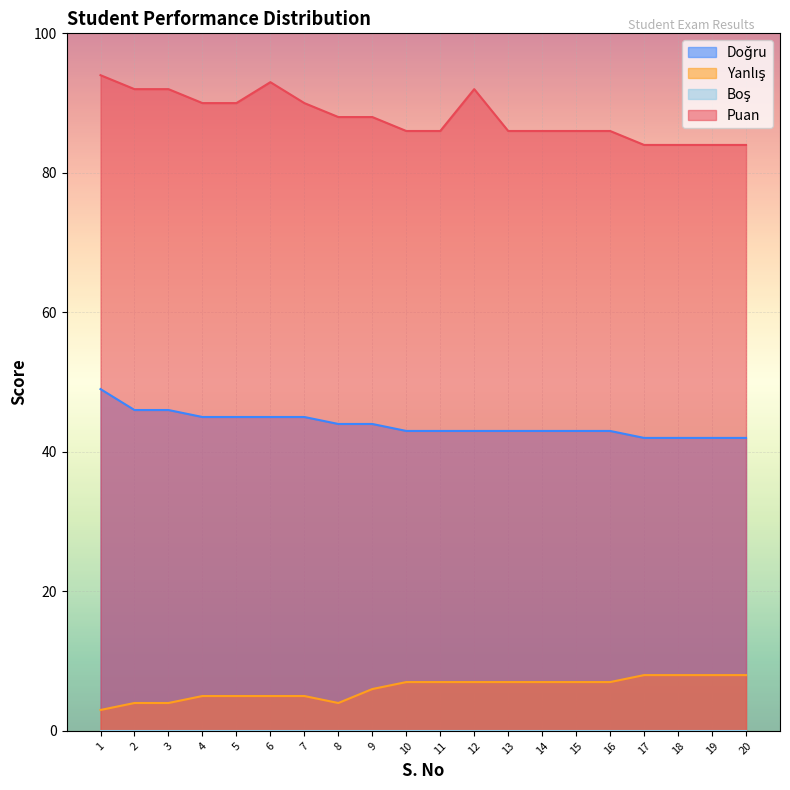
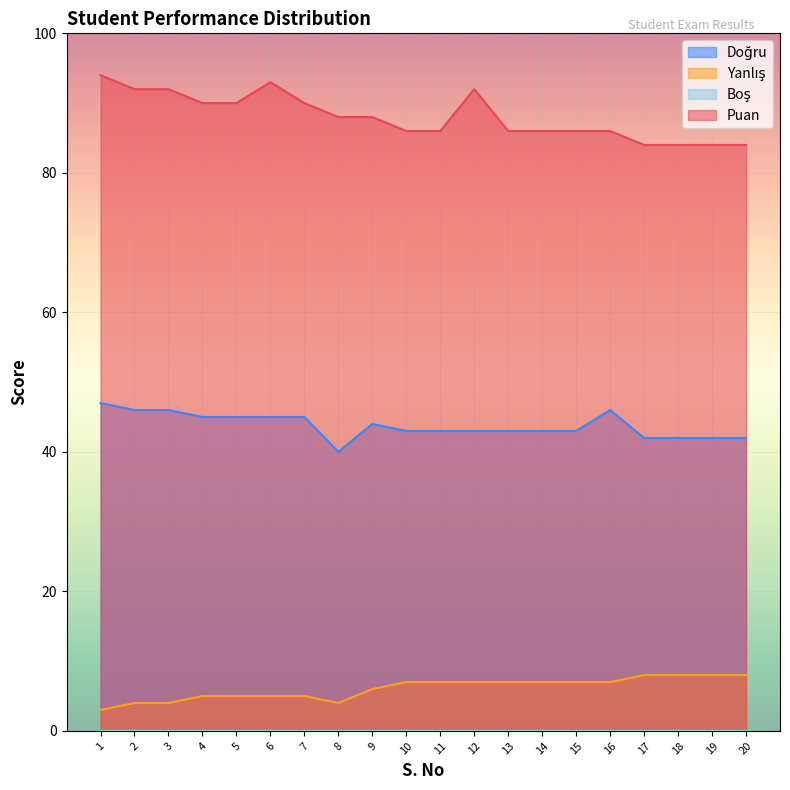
Doğru, 1: 49 -> 47
Doğru, 8: 44 -> 40
Doğru, 16: 43 -> 46
